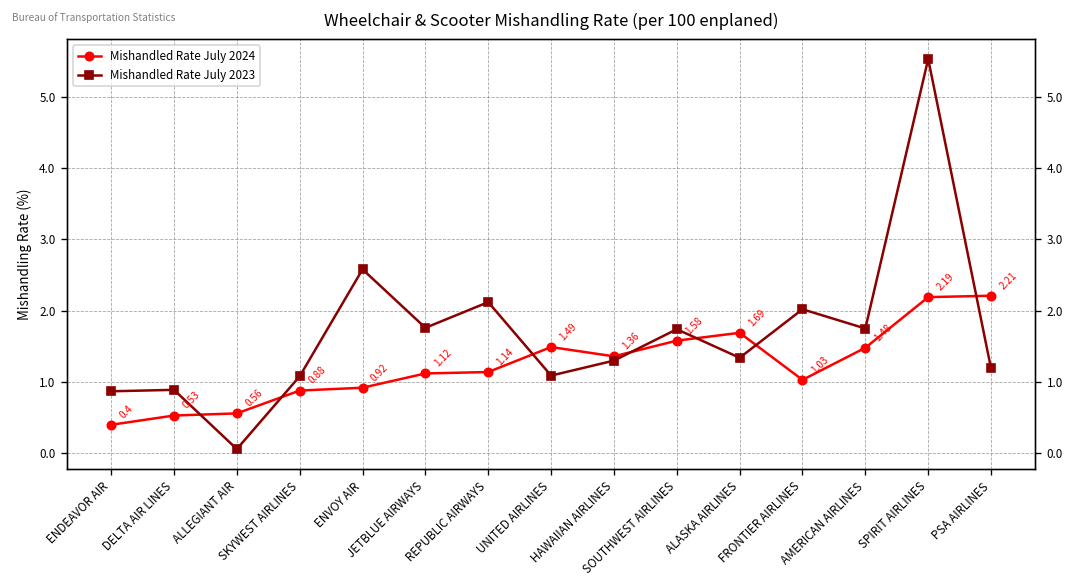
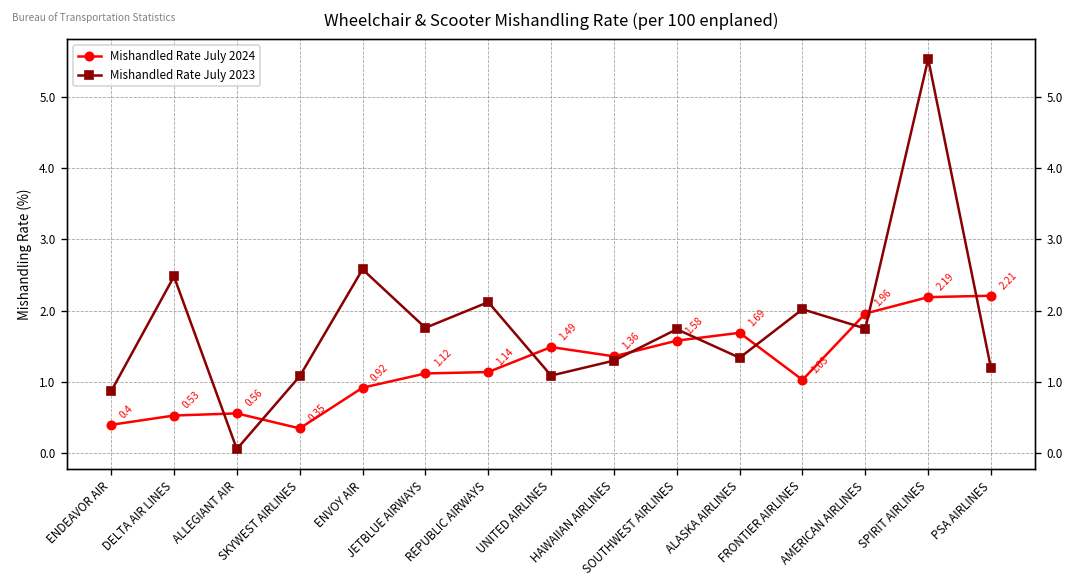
Mishandled Rate July 2023, DELTA AIR LINES: 0.9 -> 2.5
Mishandled Rate July 2024, SKYWEST AIRLINES: 0.88 -> 0.35
Mishandled Rate July 2024, AMERICAN AIRLINES: 1.48 -> 1.96
